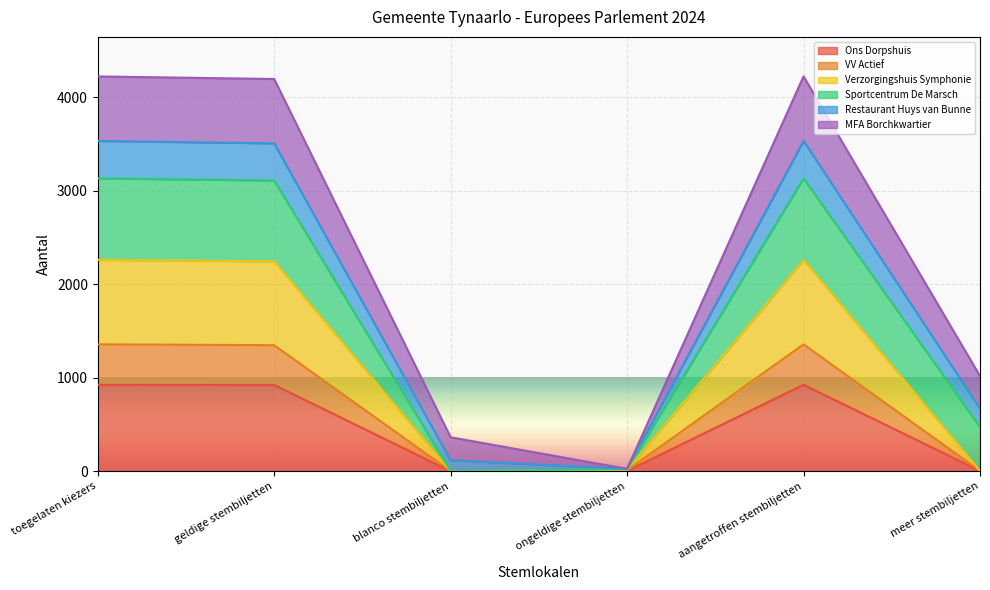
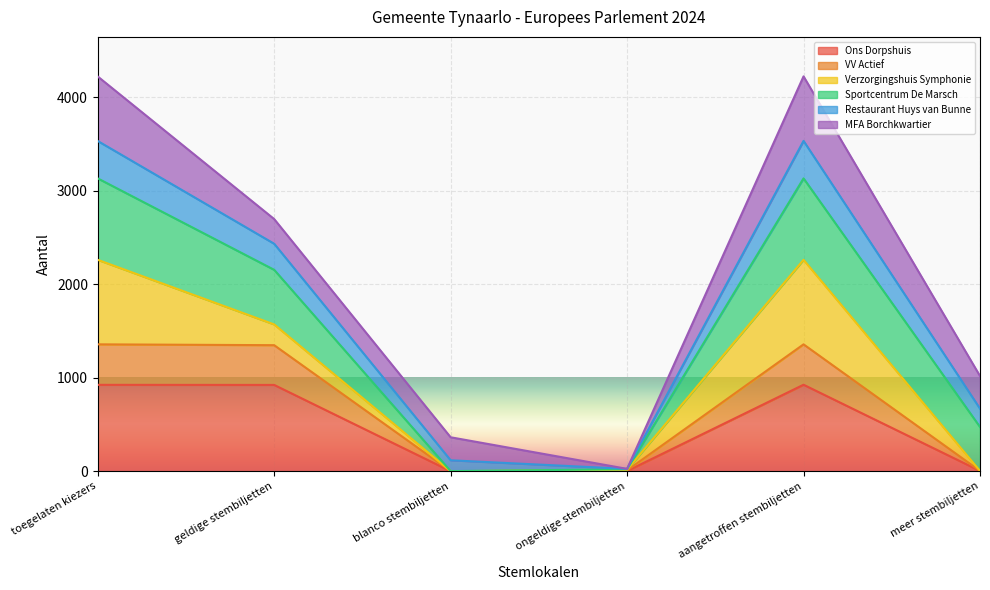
Verzorgingshuis Symphonie, geldige stembiljetten: 900 -> 200
Sportcentrum De Marsch, geldige stembiljetten: 900 -> 600
Restaurant Huys van Bunne, geldige stembiljetten: 400 -> 300
MFA Borchkwartier, geldige stembiljetten: 700 -> 300
